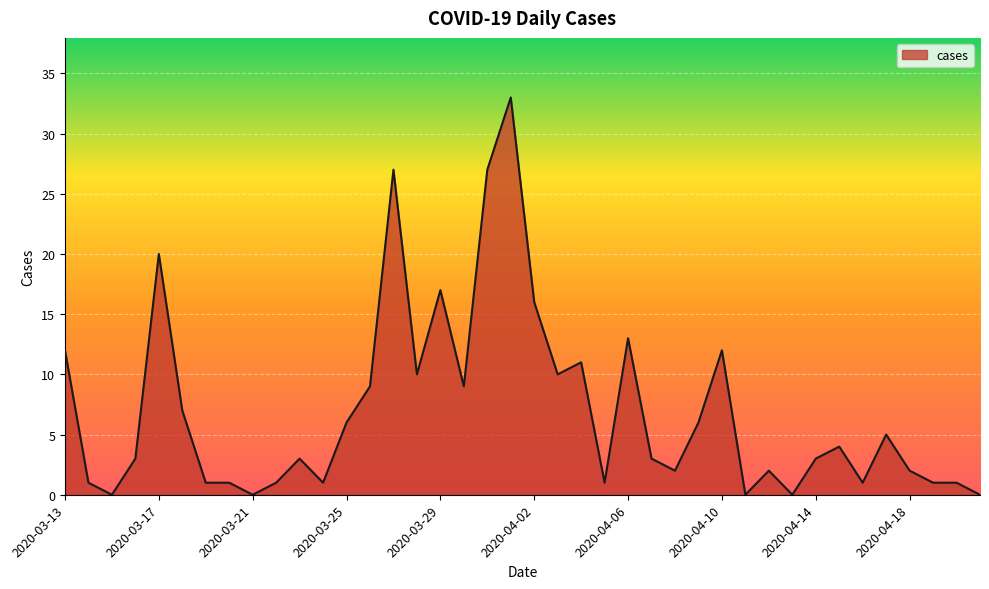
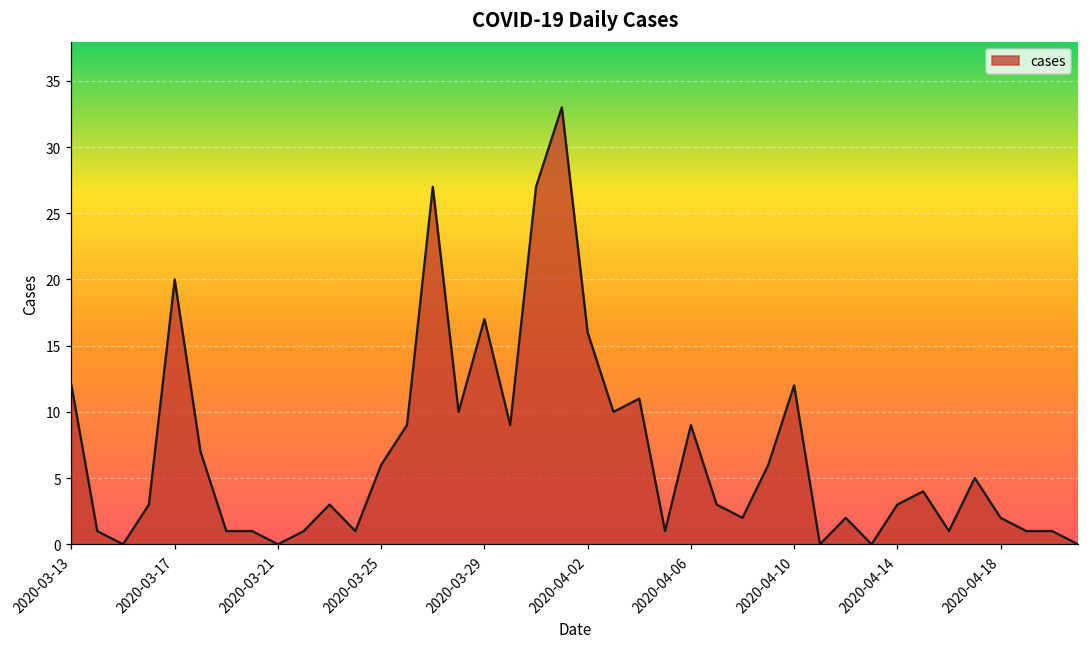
2020-04-06: 13 -> 9
